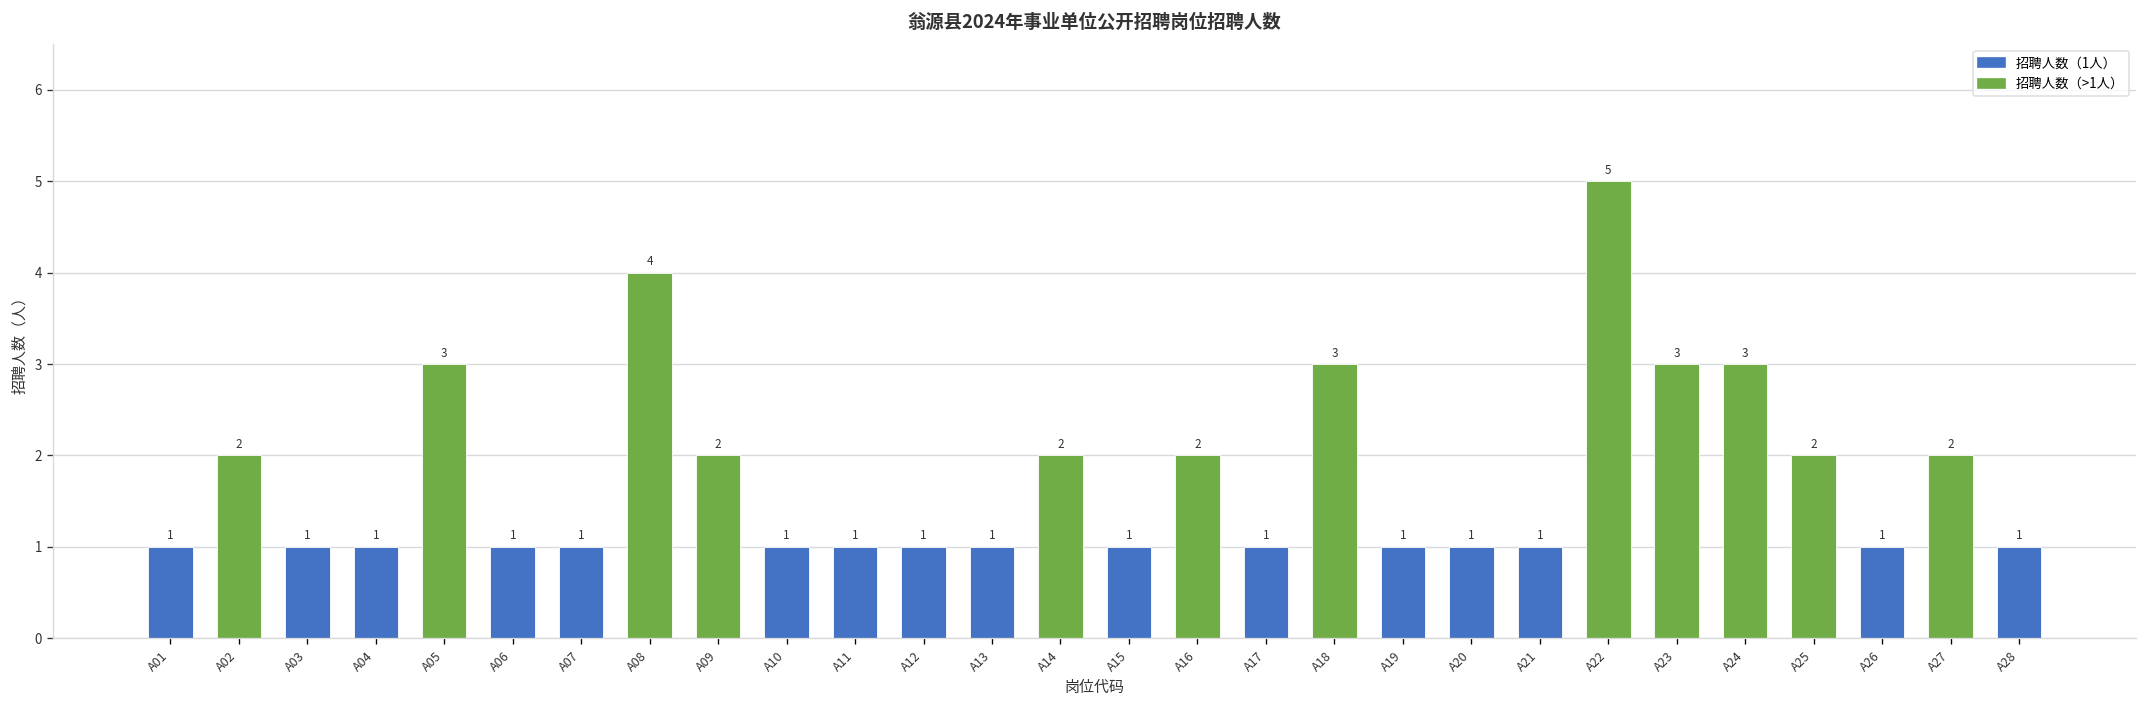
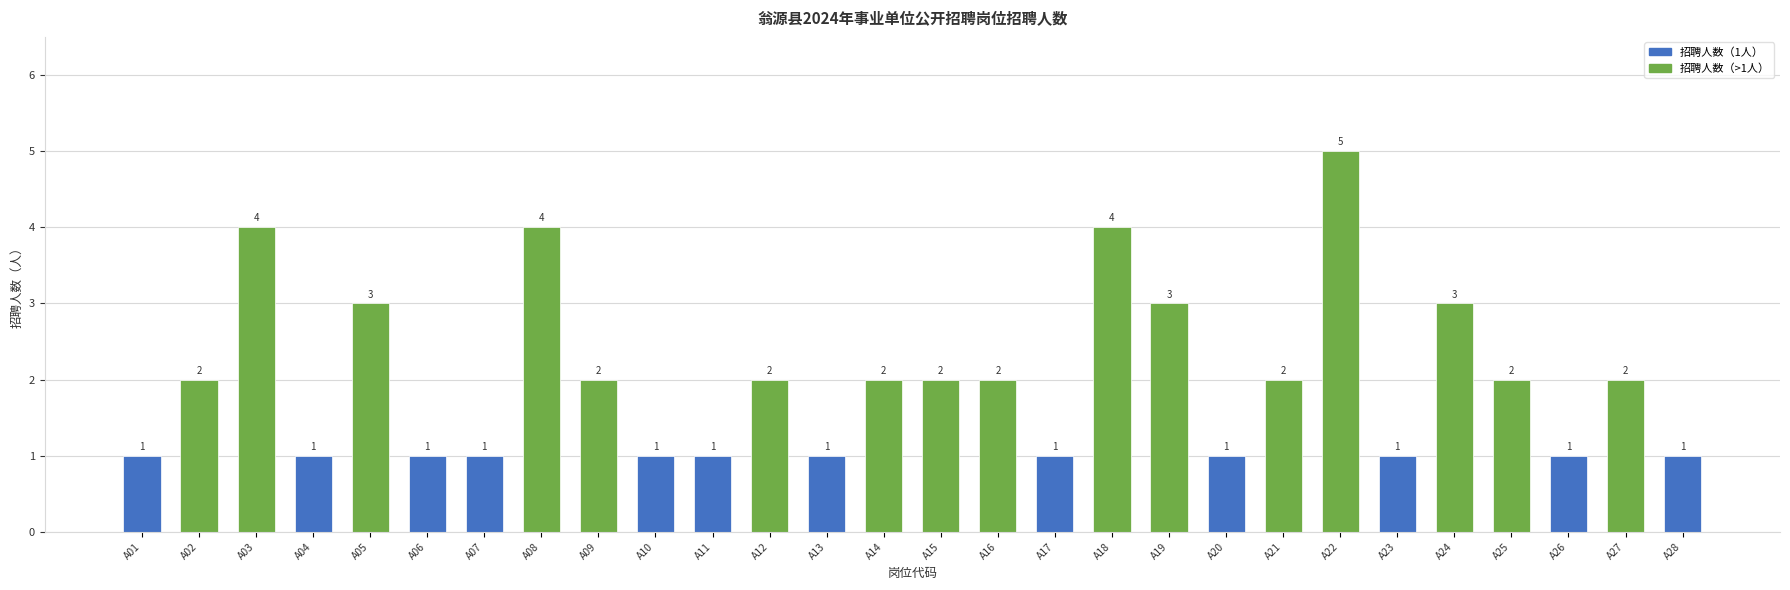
A03: 1 -> 4
A12: 1 -> 2
A15: 1 -> 2
A18: 3 -> 4
A19: 1 -> 3
A21: 1 -> 2
A23: 3 -> 1
